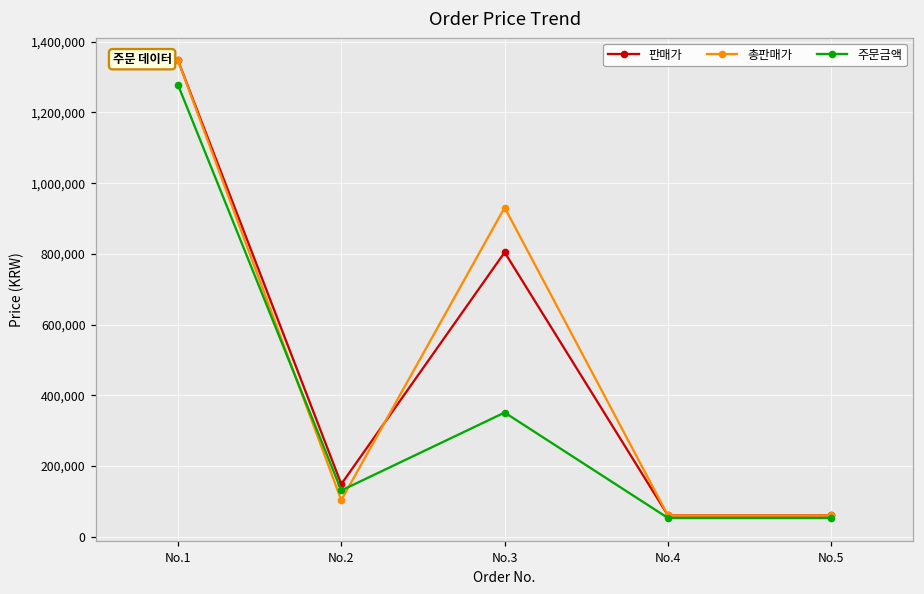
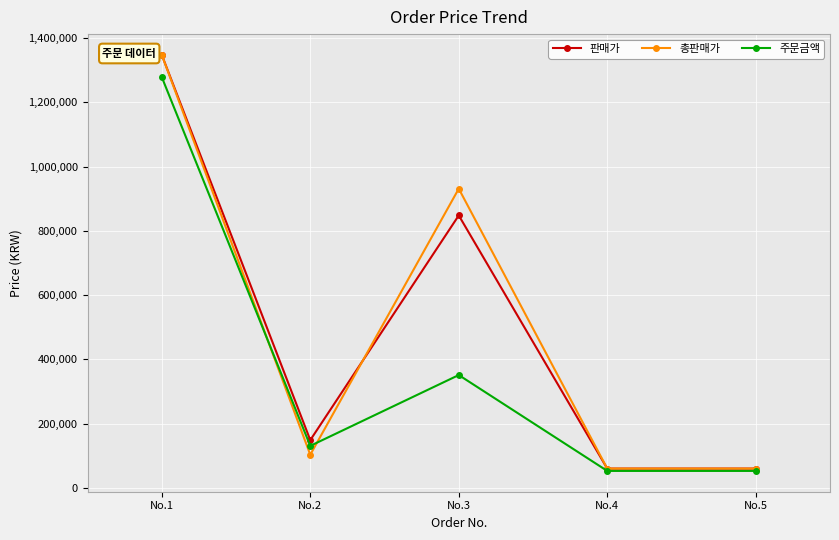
판매가, No.3: 800,000 -> 850,000
